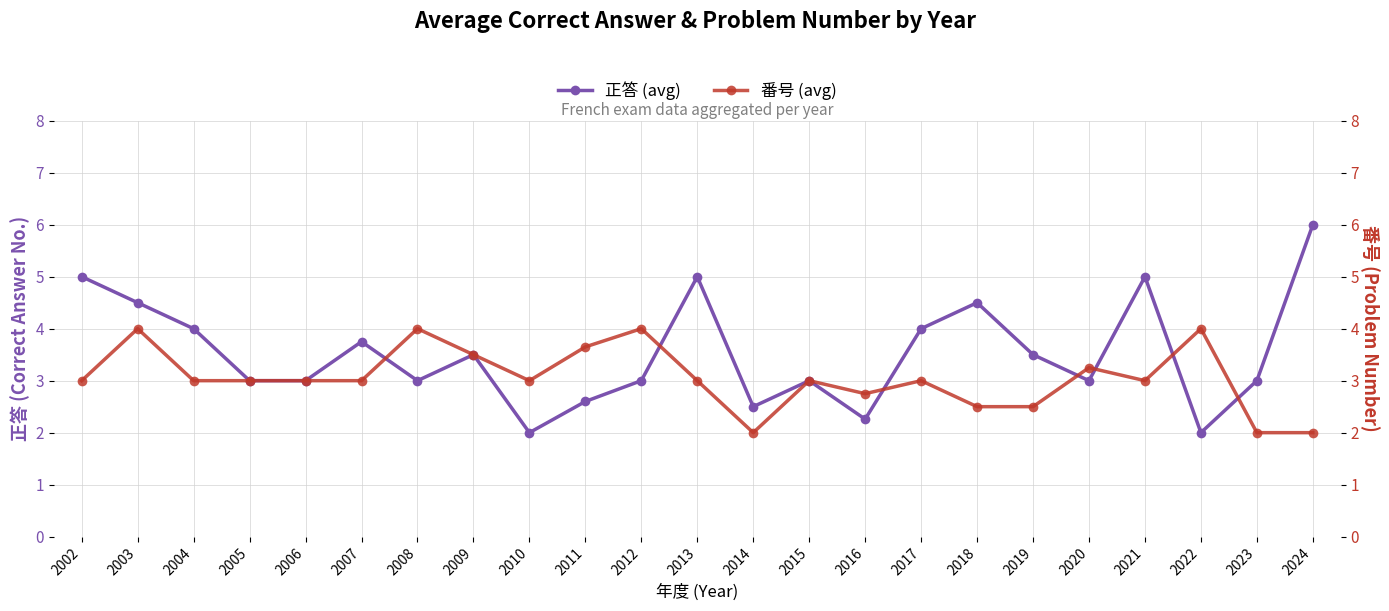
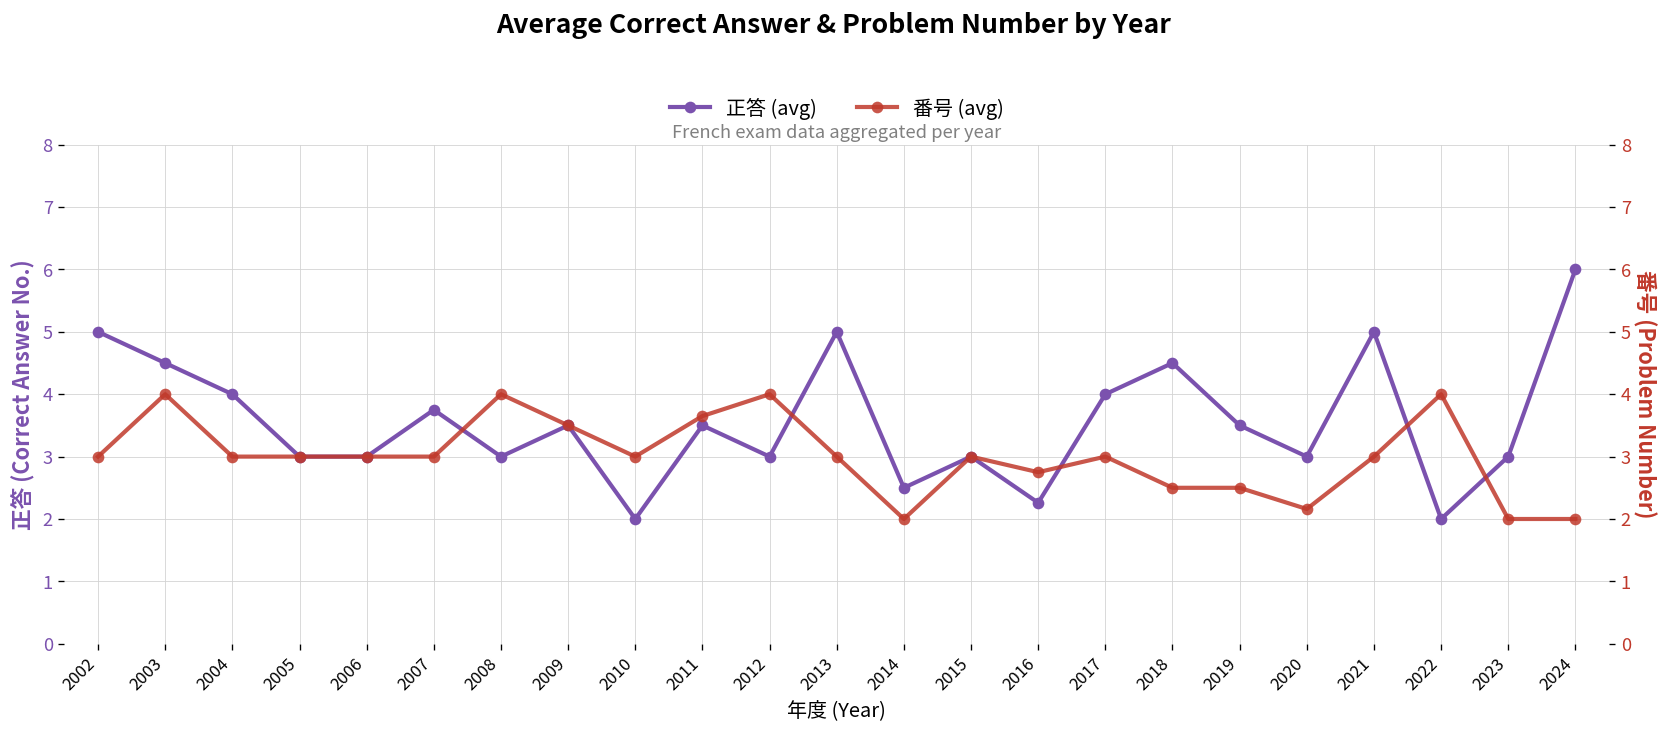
正答 (avg), 2011: 2.6 -> 3.5
番号 (avg), 2020: 3.3 -> 2.2
